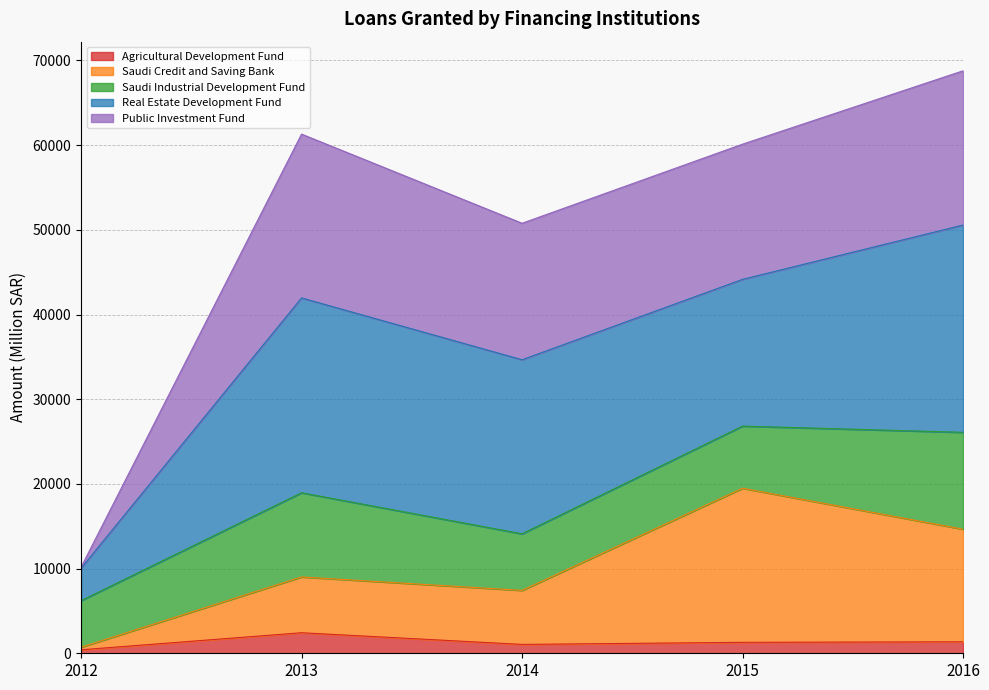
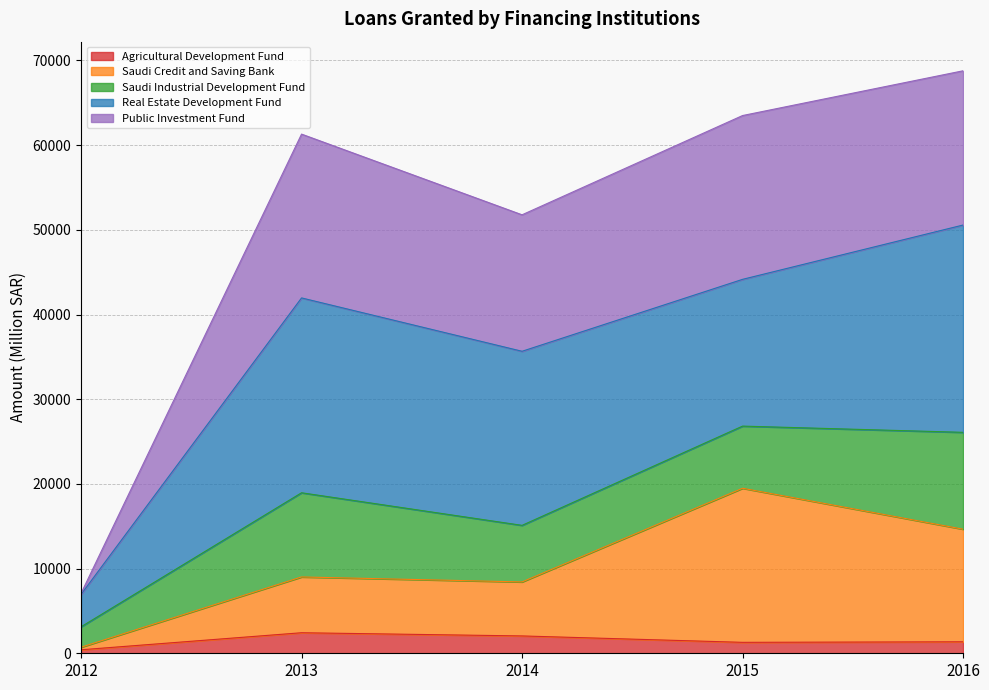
Saudi Industrial Development Fund, 2012: 5000 -> 2000
Agricultural Development Fund, 2014: 1000 -> 2000
Public Investment Fund, 2015: 16000 -> 19000
